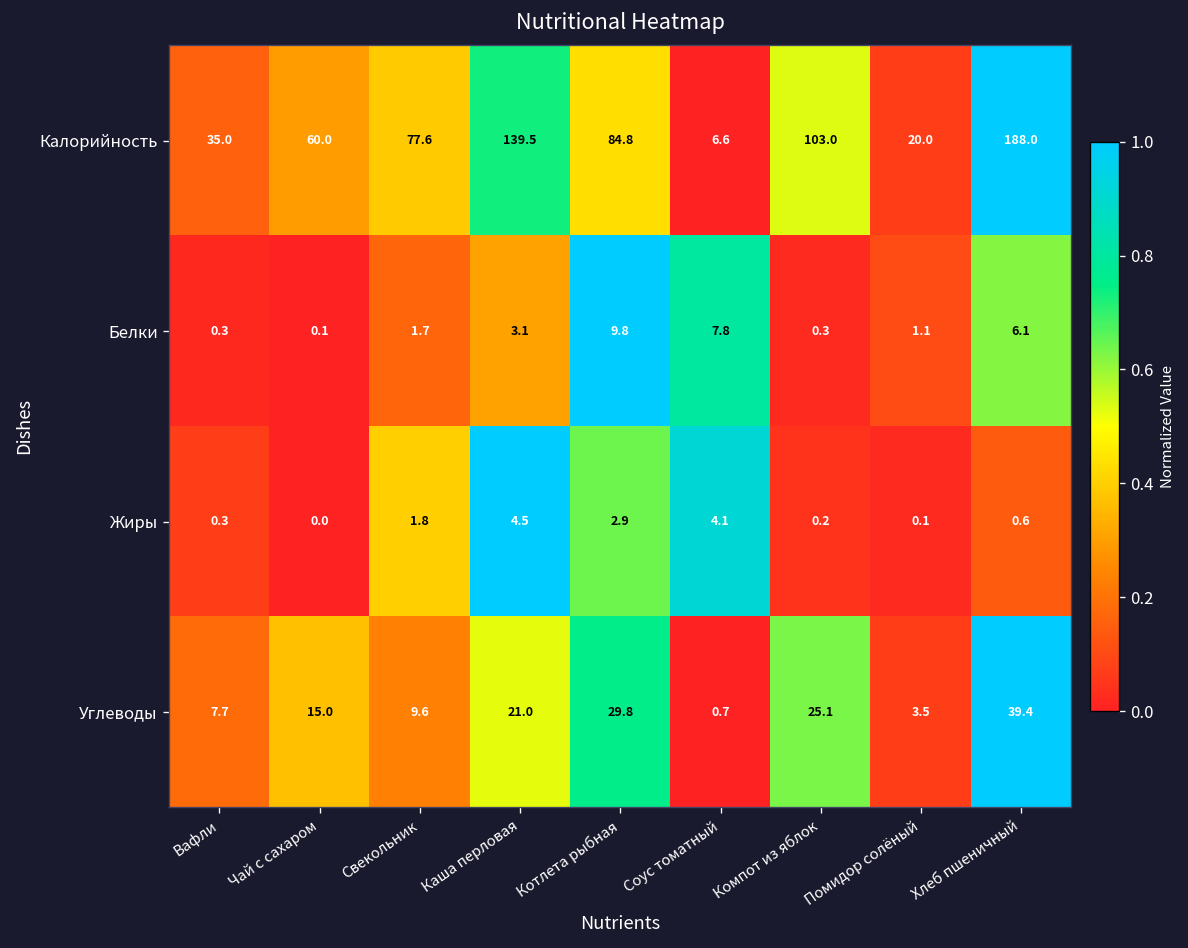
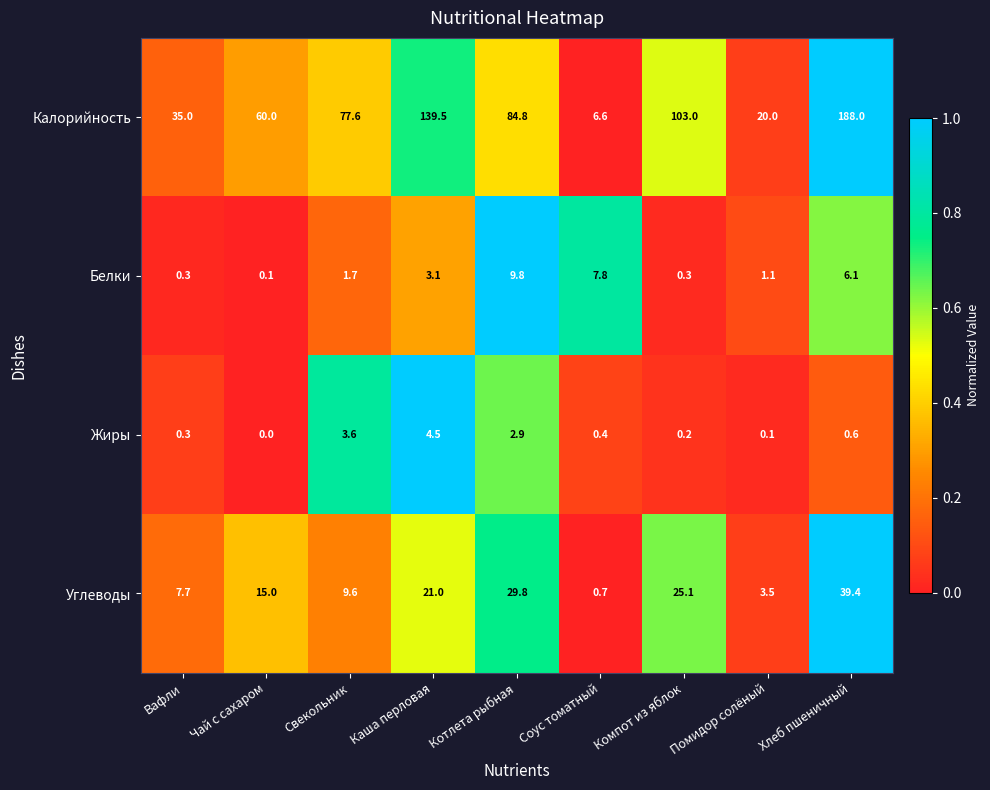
Жиры, Свекольник: 1.8 -> 3.6
Жиры, Соус томатный: 4.1 -> 0.4
